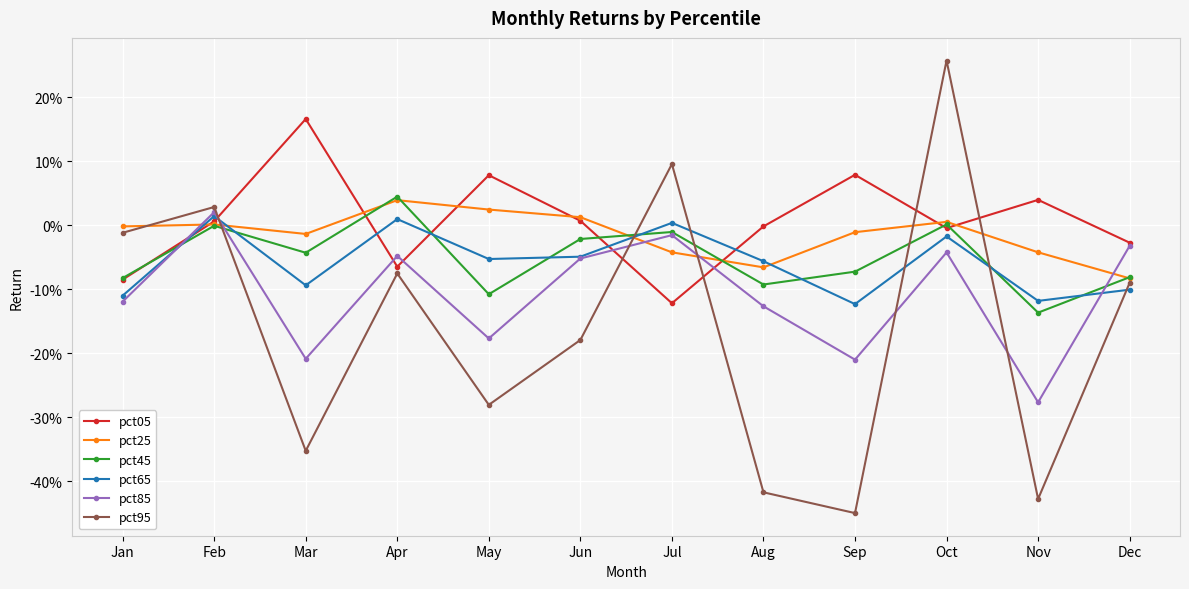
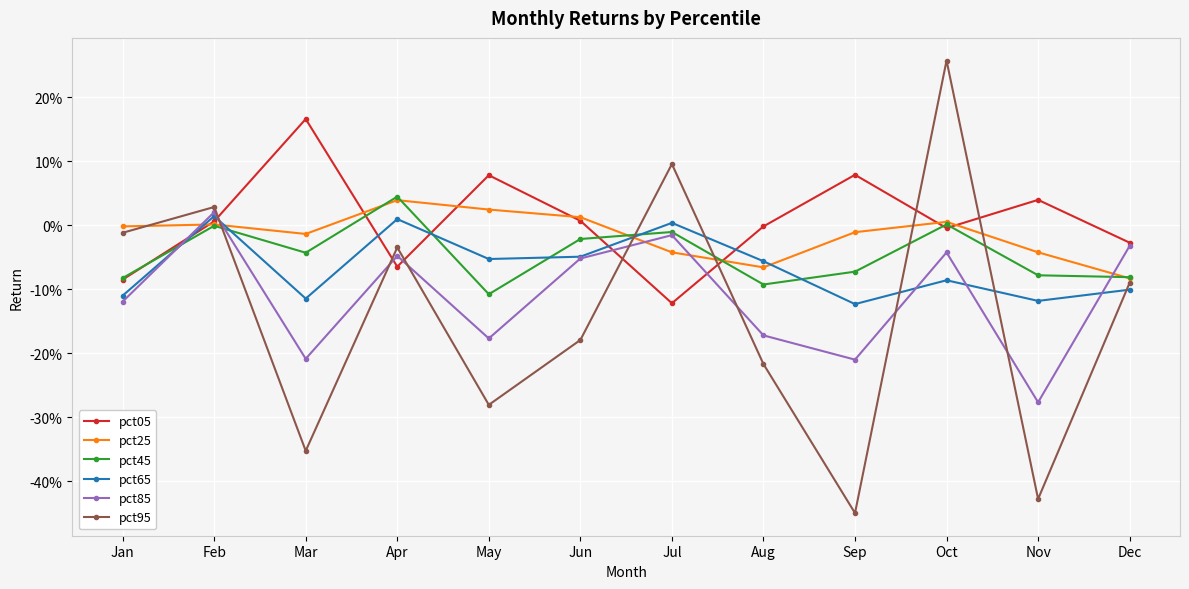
pct65, Mar: -9% -> -11%
pct95, Apr: -8% -> -3%
pct85, Aug: -13% -> -17%
pct95, Aug: -42% -> -22%
pct65, Oct: -2% -> -9%
pct45, Nov: -14% -> -8%
